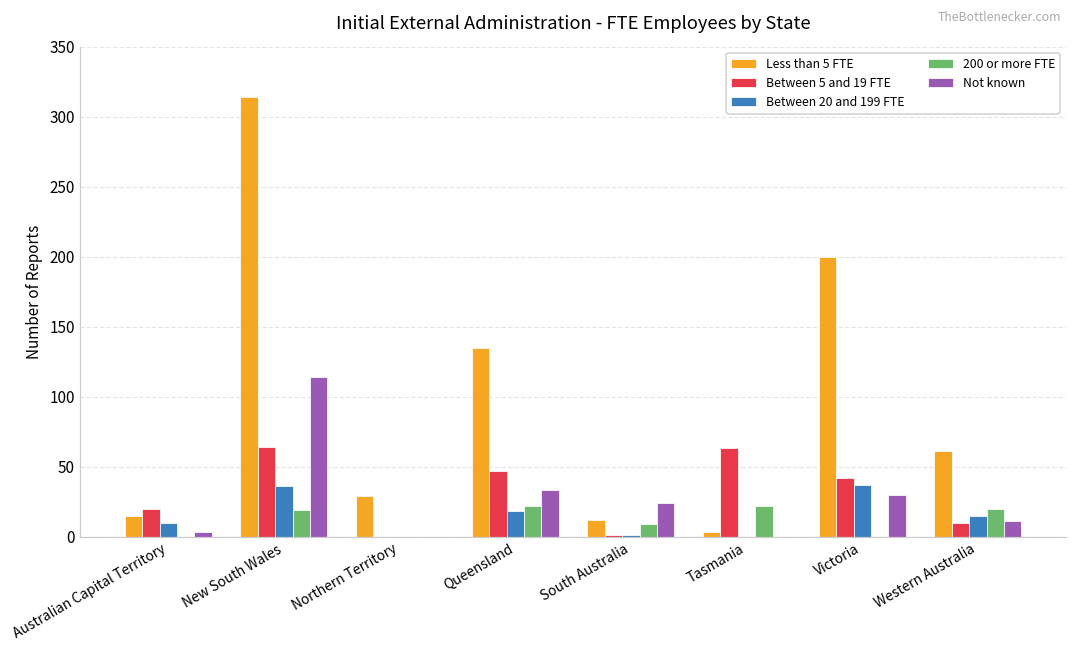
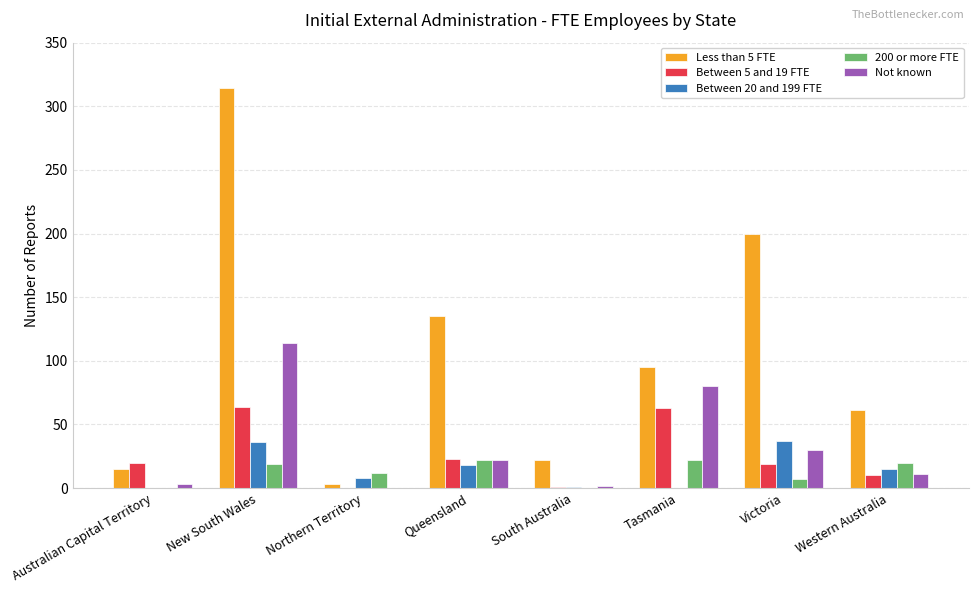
Between 20 and 199 FTE, Australian Capital Territory: 10 -> 0
Less than 5 FTE, Northern Territory: 29 -> 3
Between 20 and 199 FTE, Northern Territory: 0 -> 8
200 or more FTE, Northern Territory: 0 -> 12
Between 5 and 19 FTE, Queensland: 47 -> 23
Not known, Queensland: 33 -> 22
Less than 5 FTE, South Australia: 12 -> 22
200 or more FTE, South Australia: 9 -> 0
Not known, South Australia: 24 -> 2
Less than 5 FTE, Tasmania: 3 -> 95
Not known, Tasmania: 0 -> 80
Between 5 and 19 FTE, Victoria: 42 -> 19
200 or more FTE, Victoria: 0 -> 7
